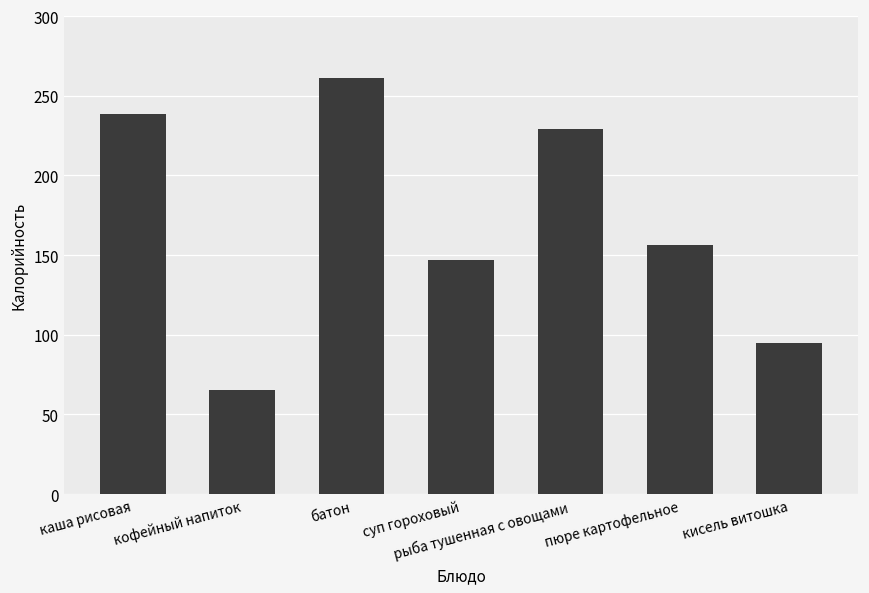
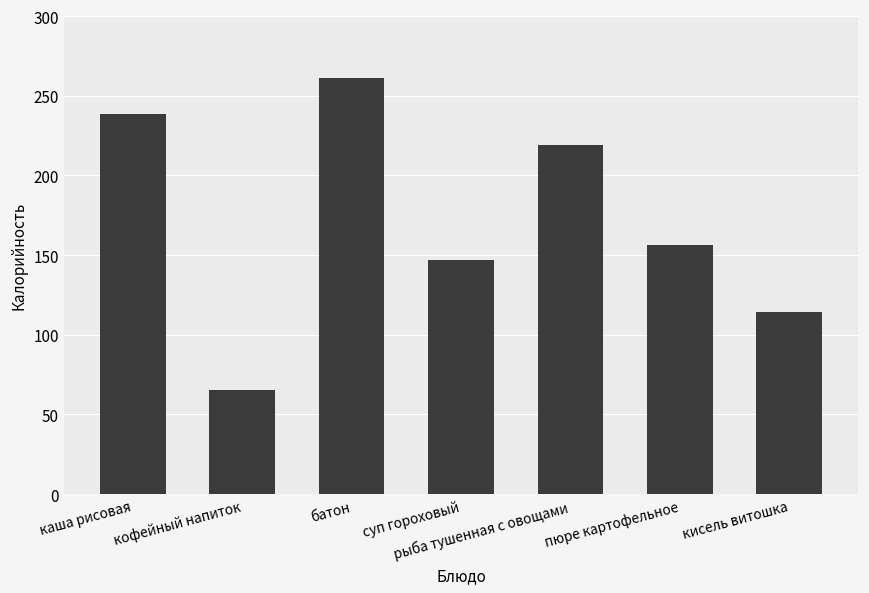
рыба тушенная с овощами: 229 -> 219
кисель витошка: 95 -> 114
